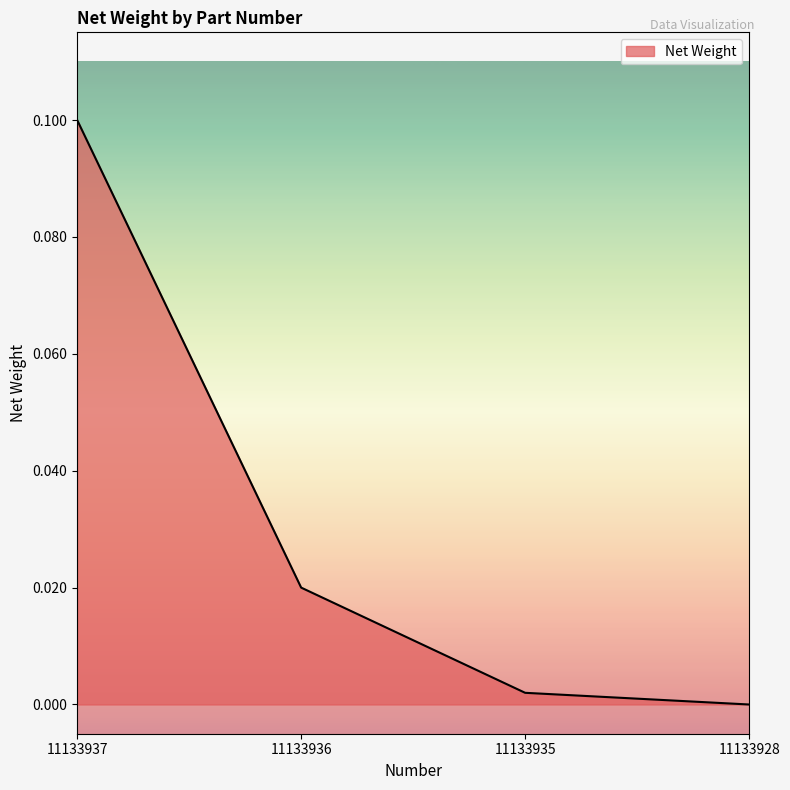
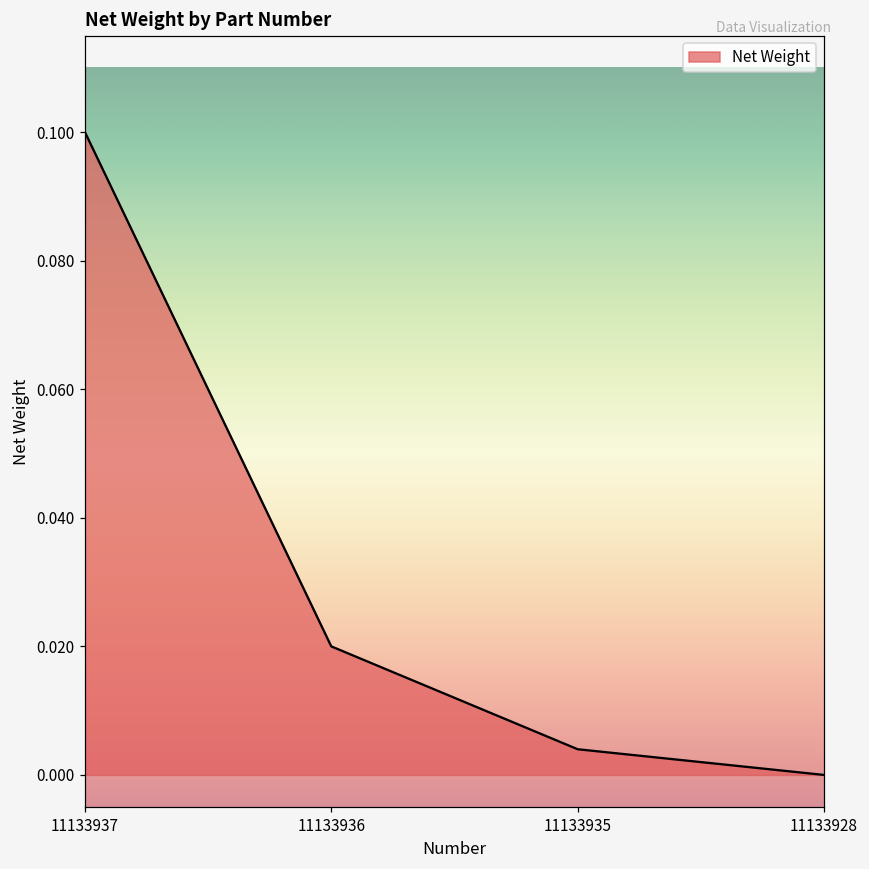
11133935: 0.002 -> 0.004
